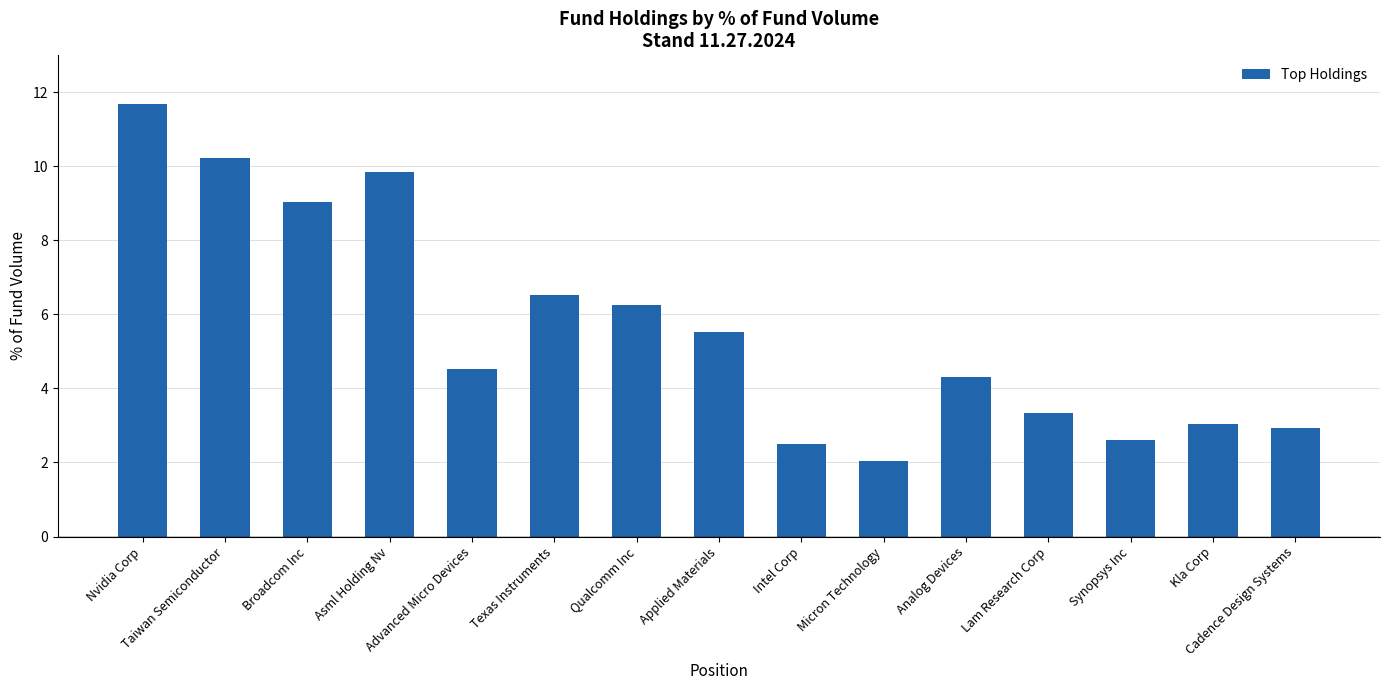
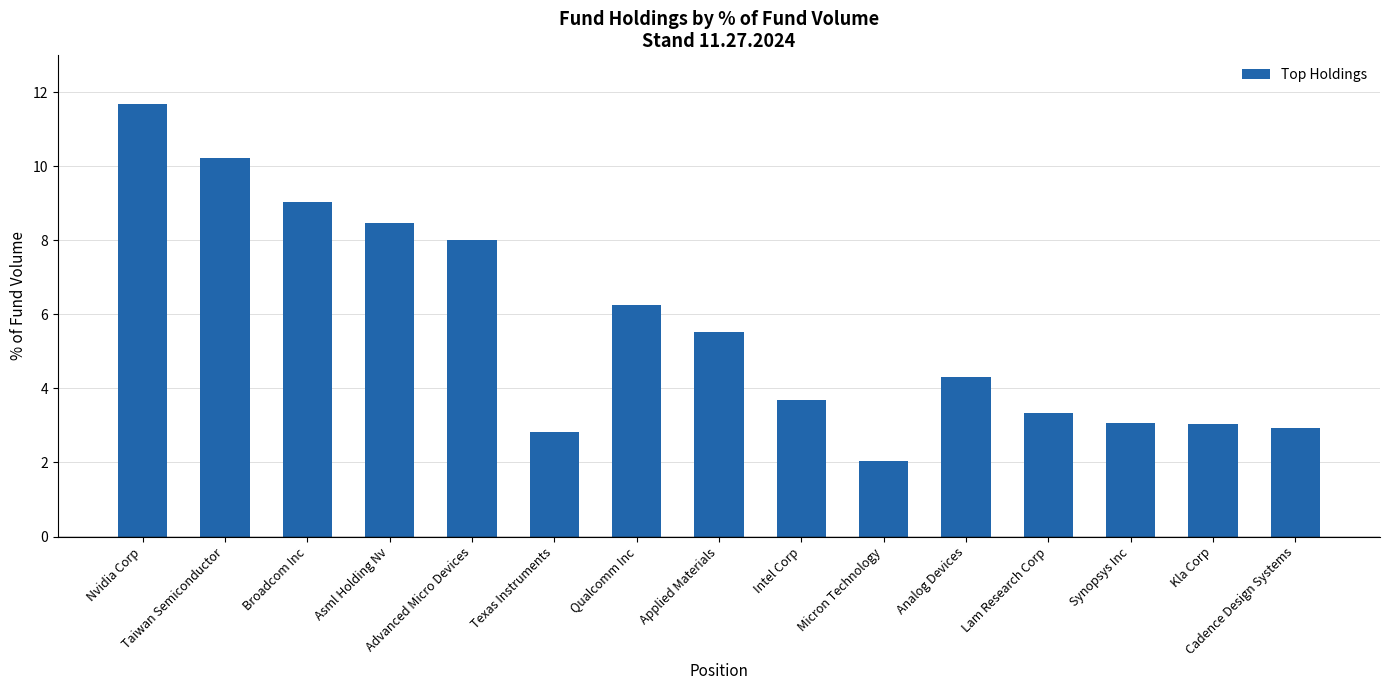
Asml Holding Nv: 9.9 -> 8.5
Advanced Micro Devices: 4.5 -> 8.0
Texas Instruments: 6.5 -> 2.8
Intel Corp: 2.5 -> 3.7
Synopsys Inc: 2.6 -> 3.1
